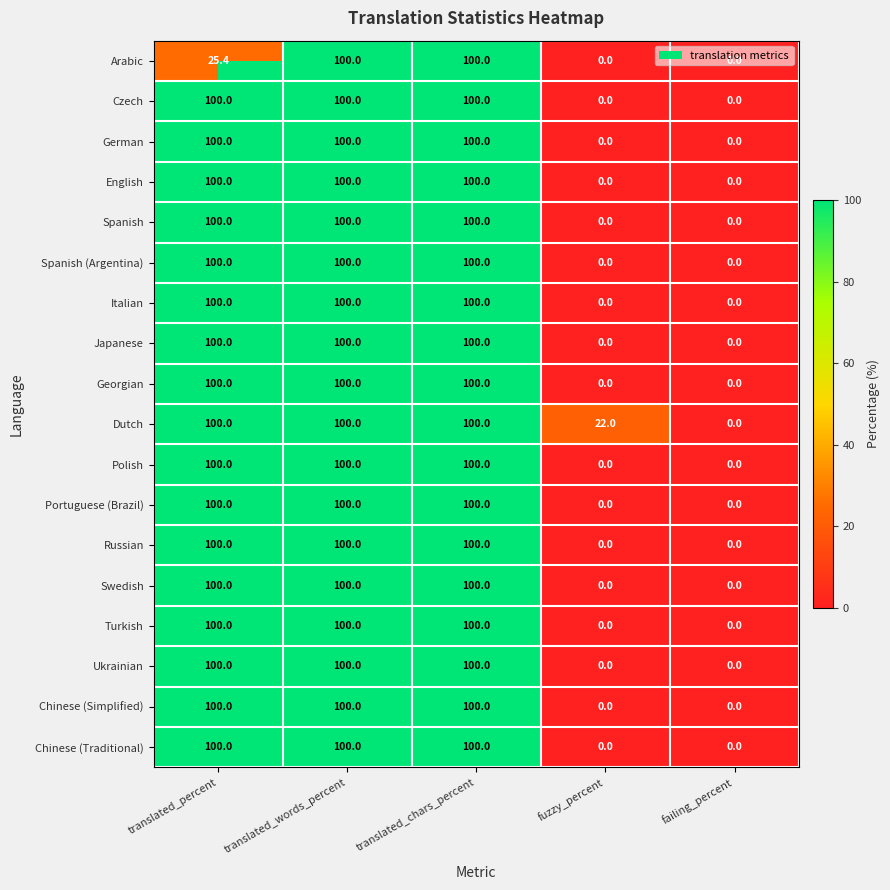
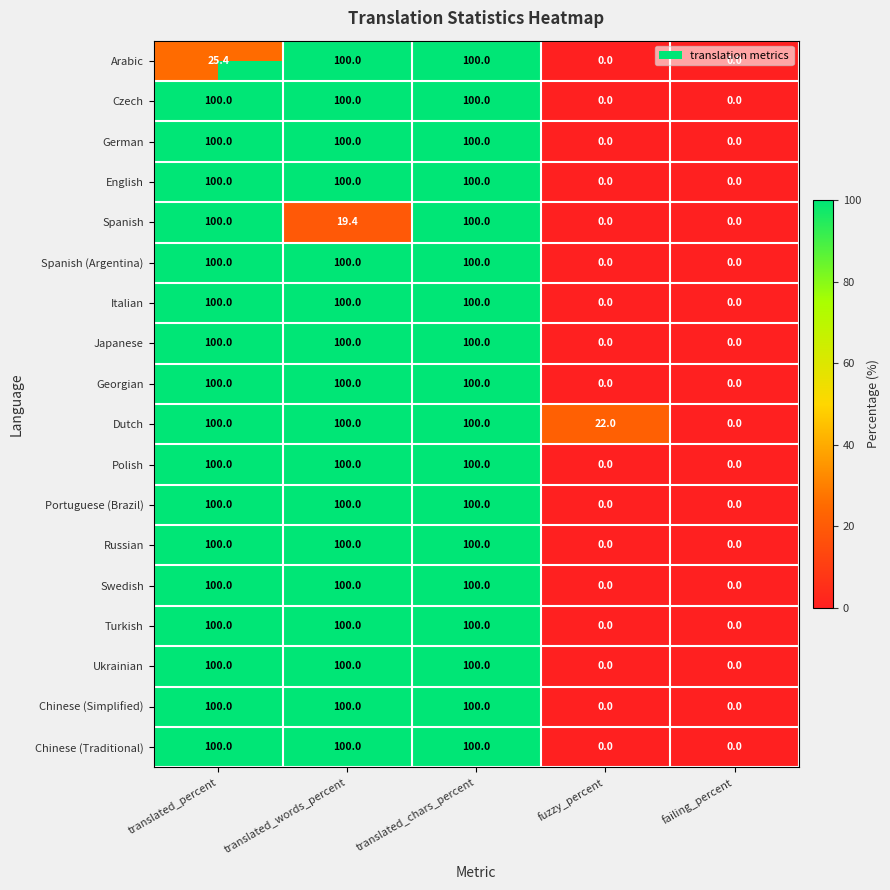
Spanish, translated_words_percent: 100.0 -> 19.4
